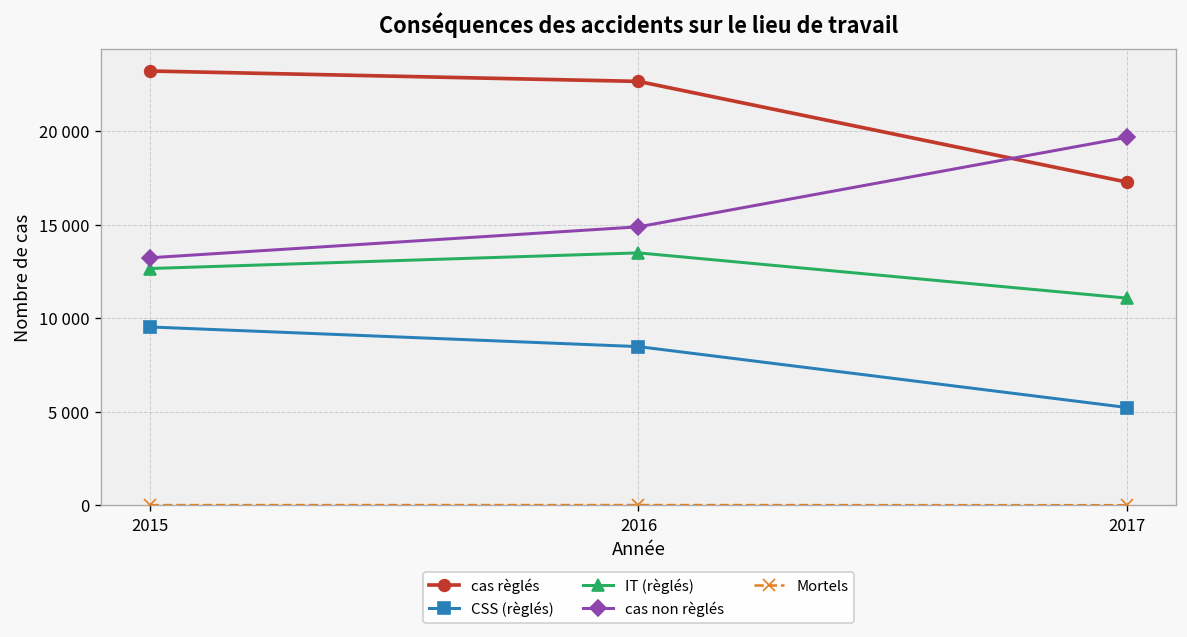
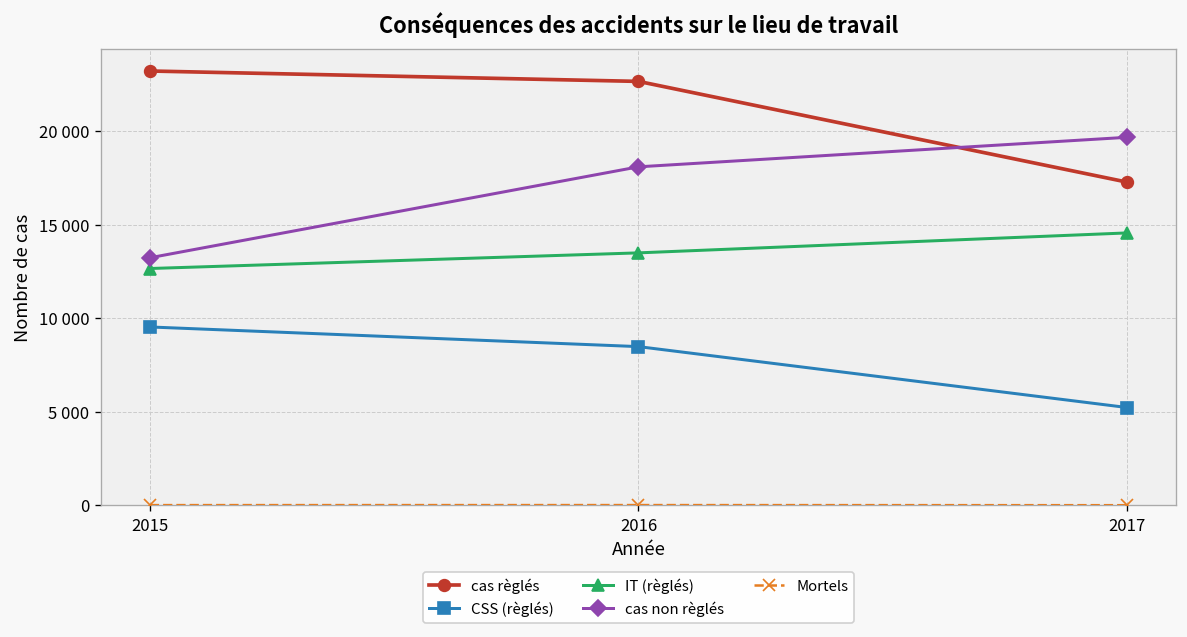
cas non règlés, 2016: 14900 -> 18100
IT (règlés), 2017: 11100 -> 14600
